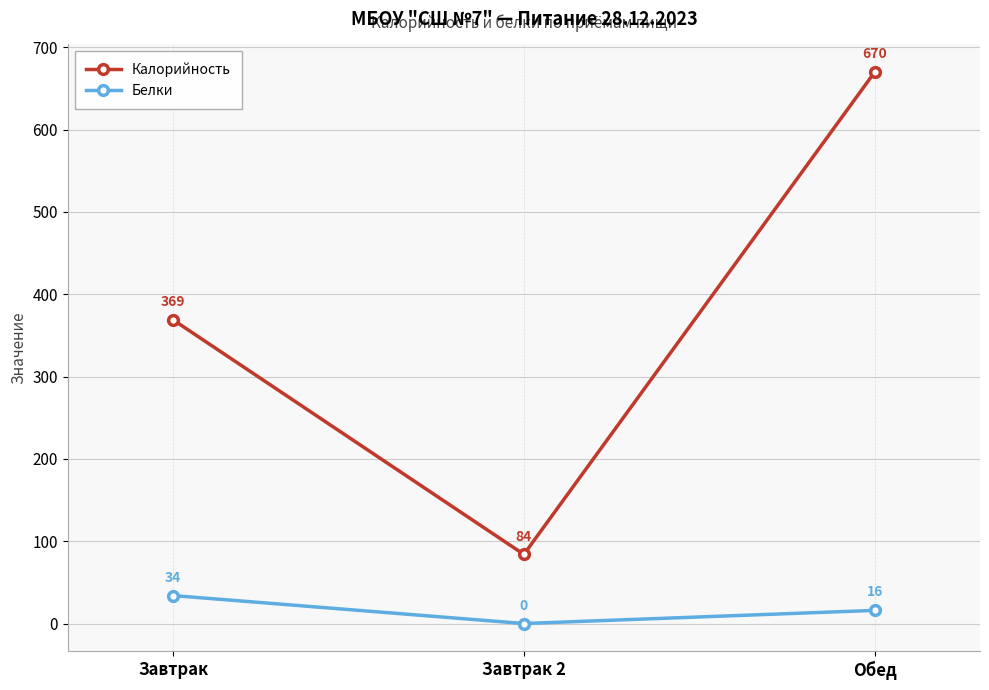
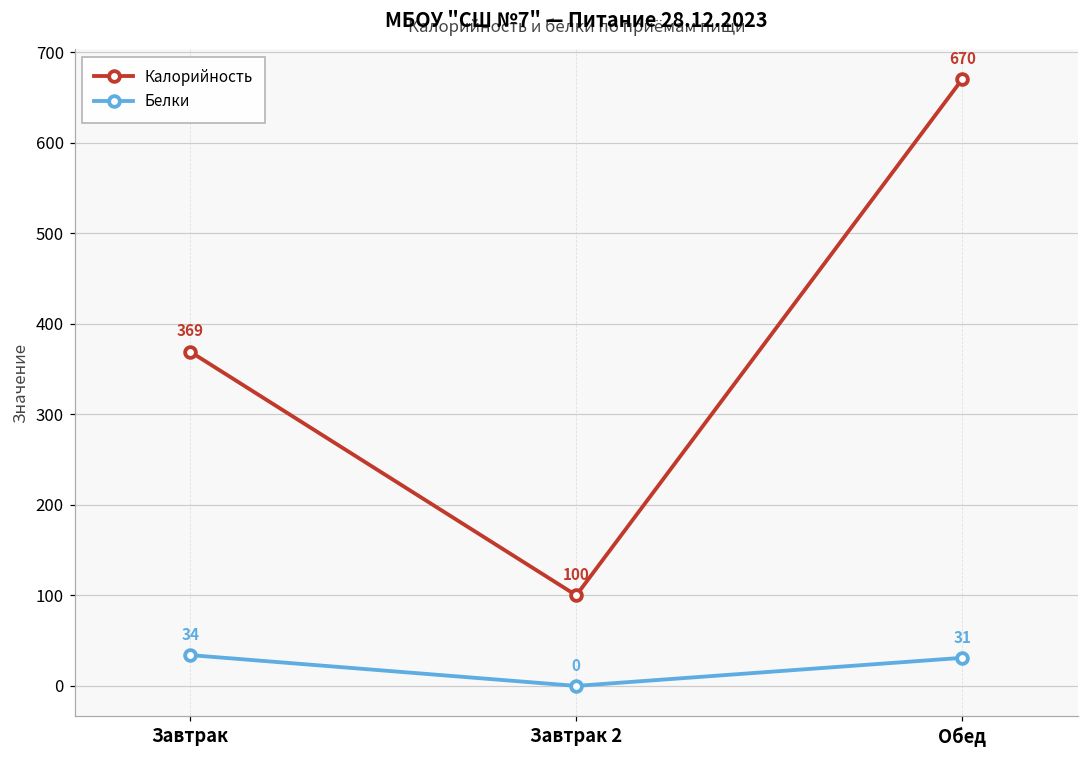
Калорийность, Завтрак 2: 84 -> 100
Белки, Обед: 16 -> 31
